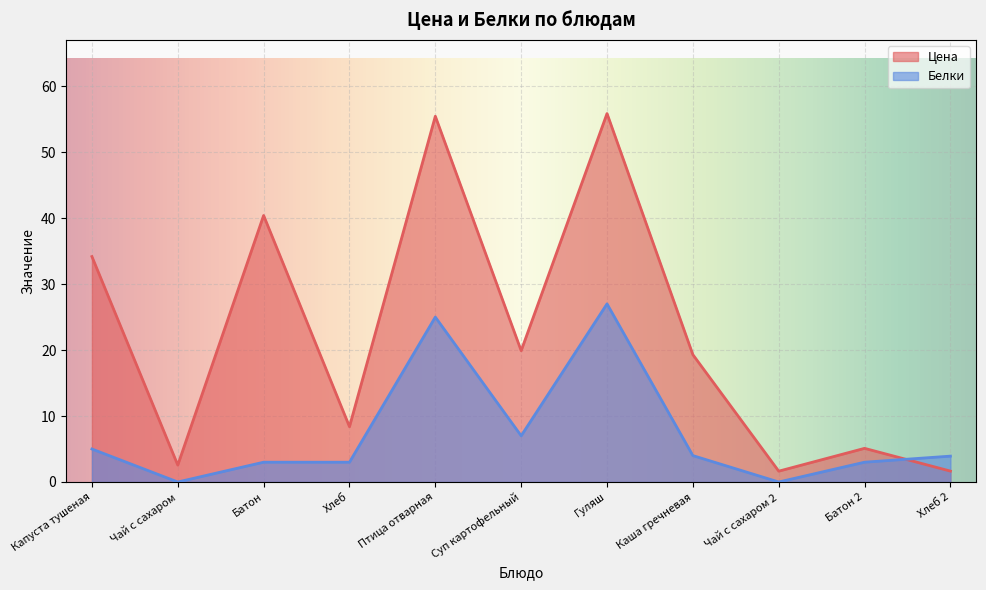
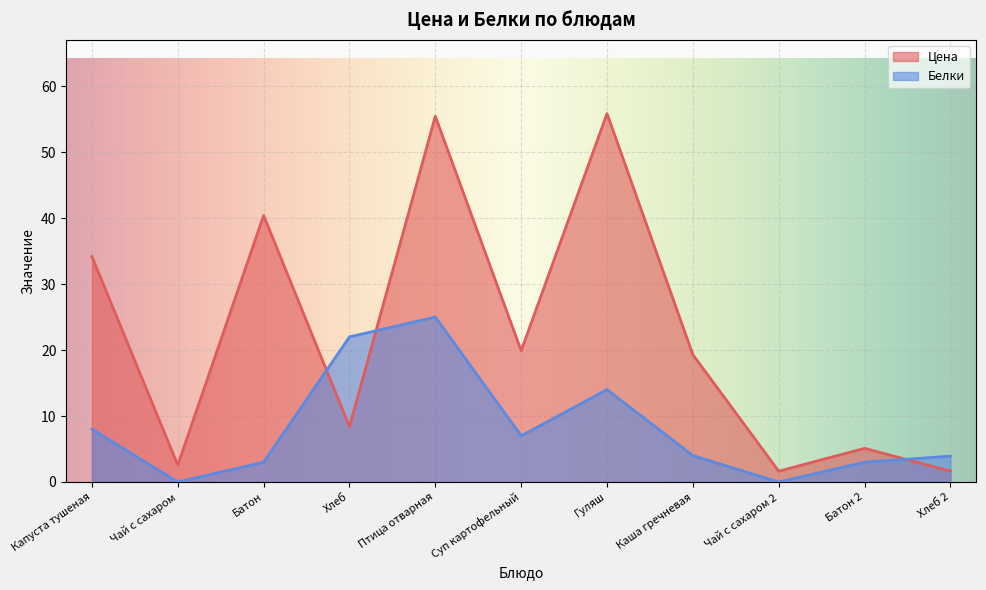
Белки, Капуста тушеная: 5 -> 8
Белки, Хлеб: 3 -> 22
Белки, Гуляш: 27 -> 14
